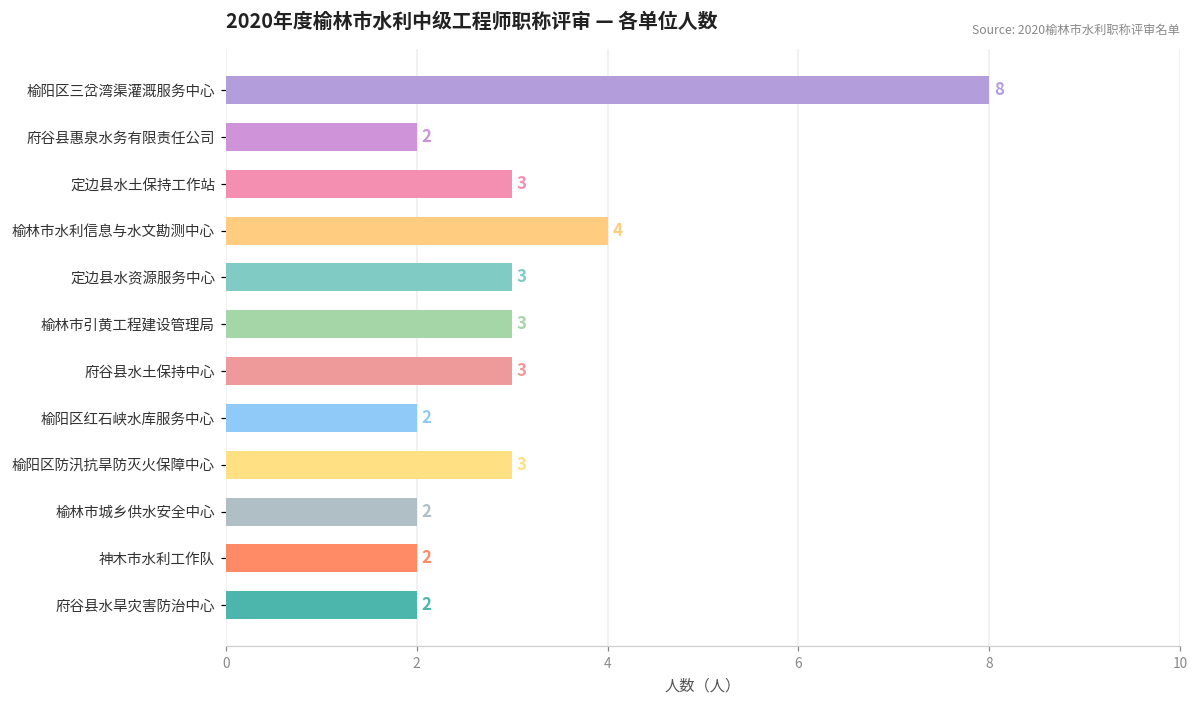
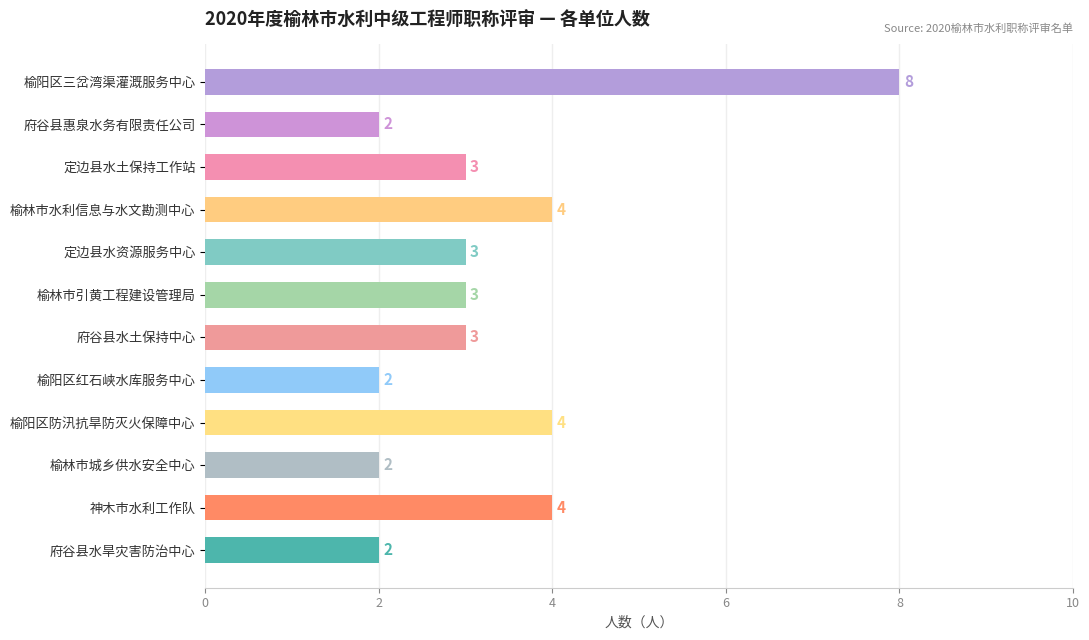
榆阳区防汛抗旱防灭火保障中心: 3 -> 4
神木市水利工作队: 2 -> 4
